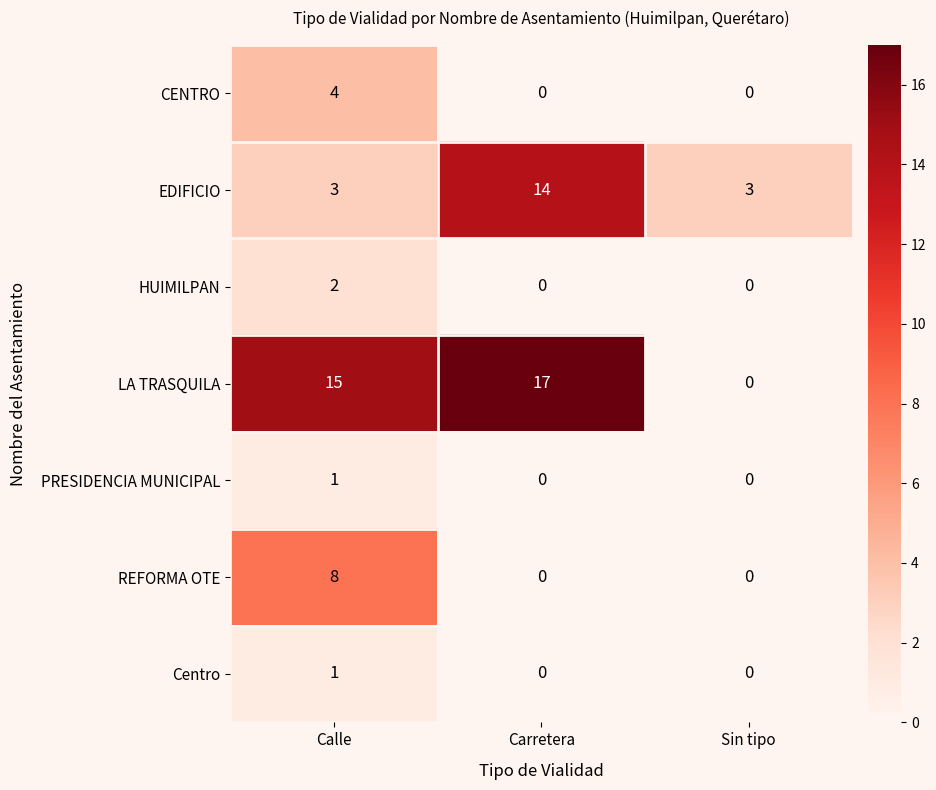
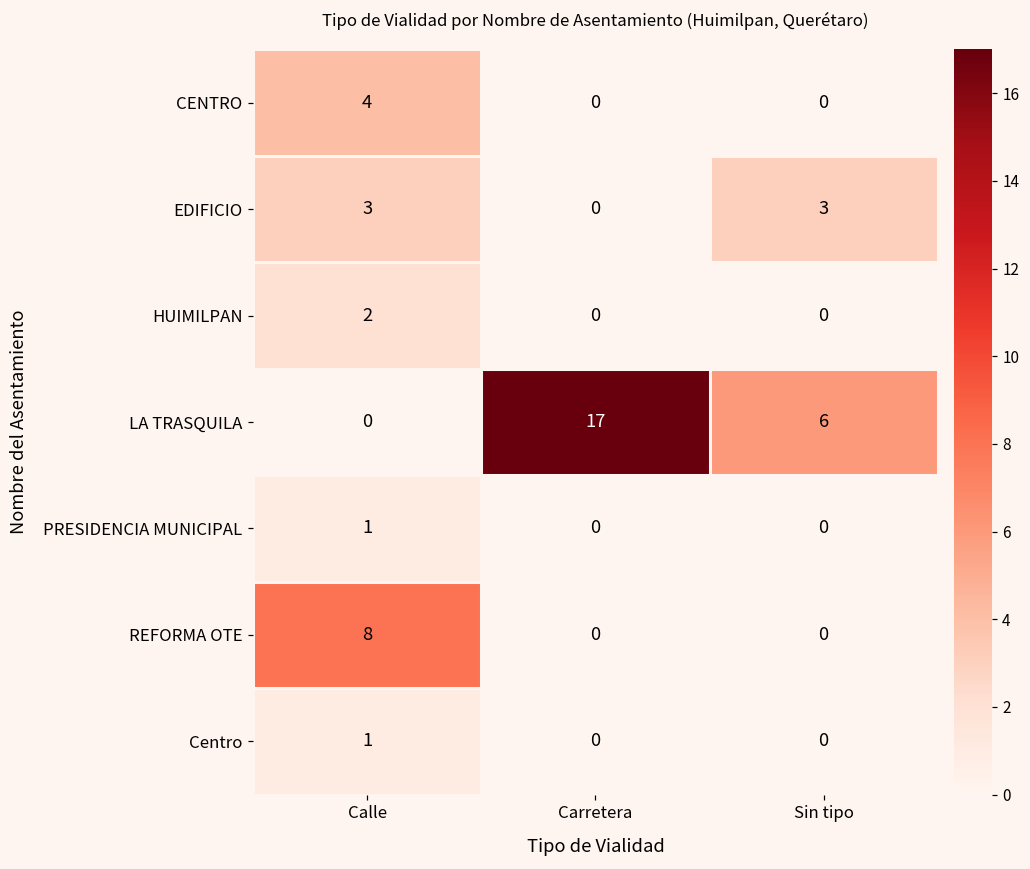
EDIFICIO, Carretera: 14 -> 0
LA TRASQUILA, Calle: 15 -> 0
LA TRASQUILA, Sin tipo: 0 -> 6
